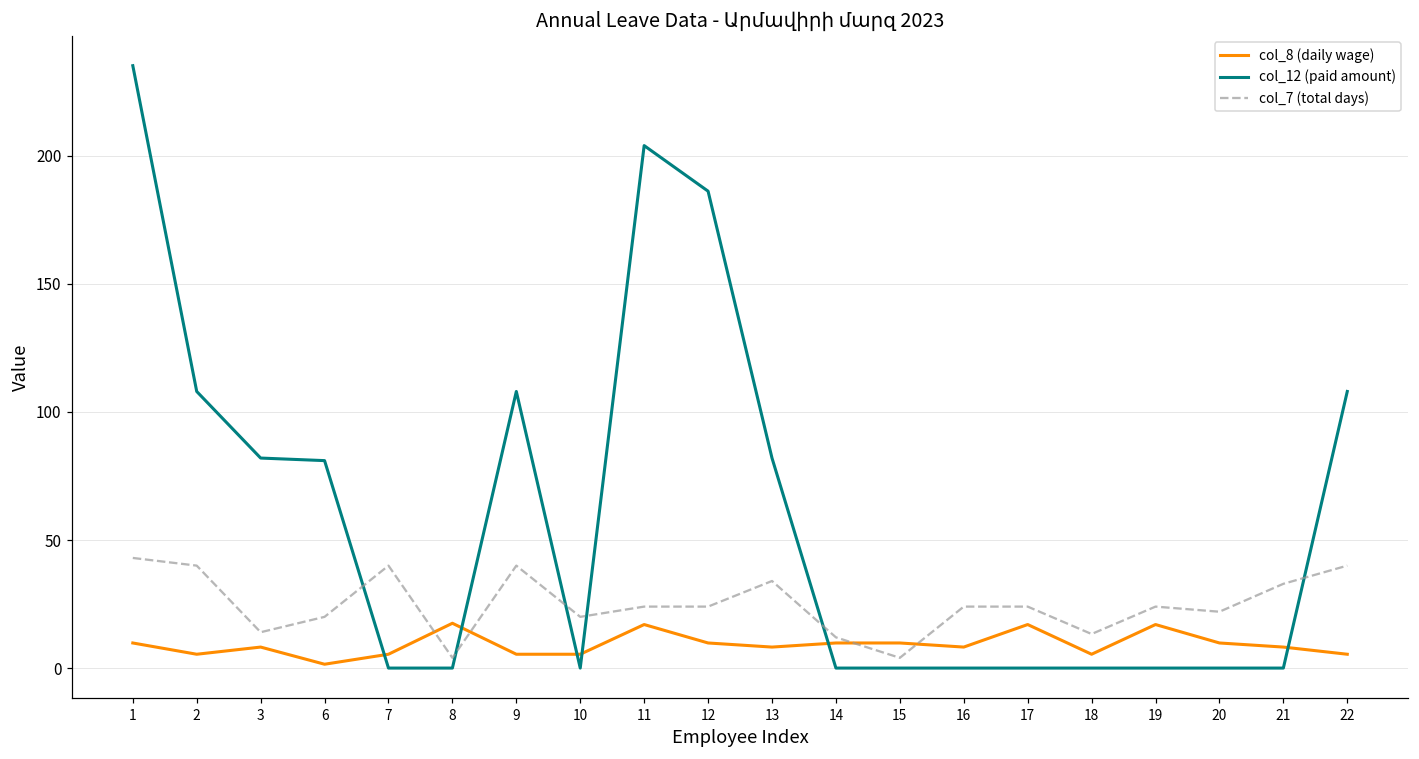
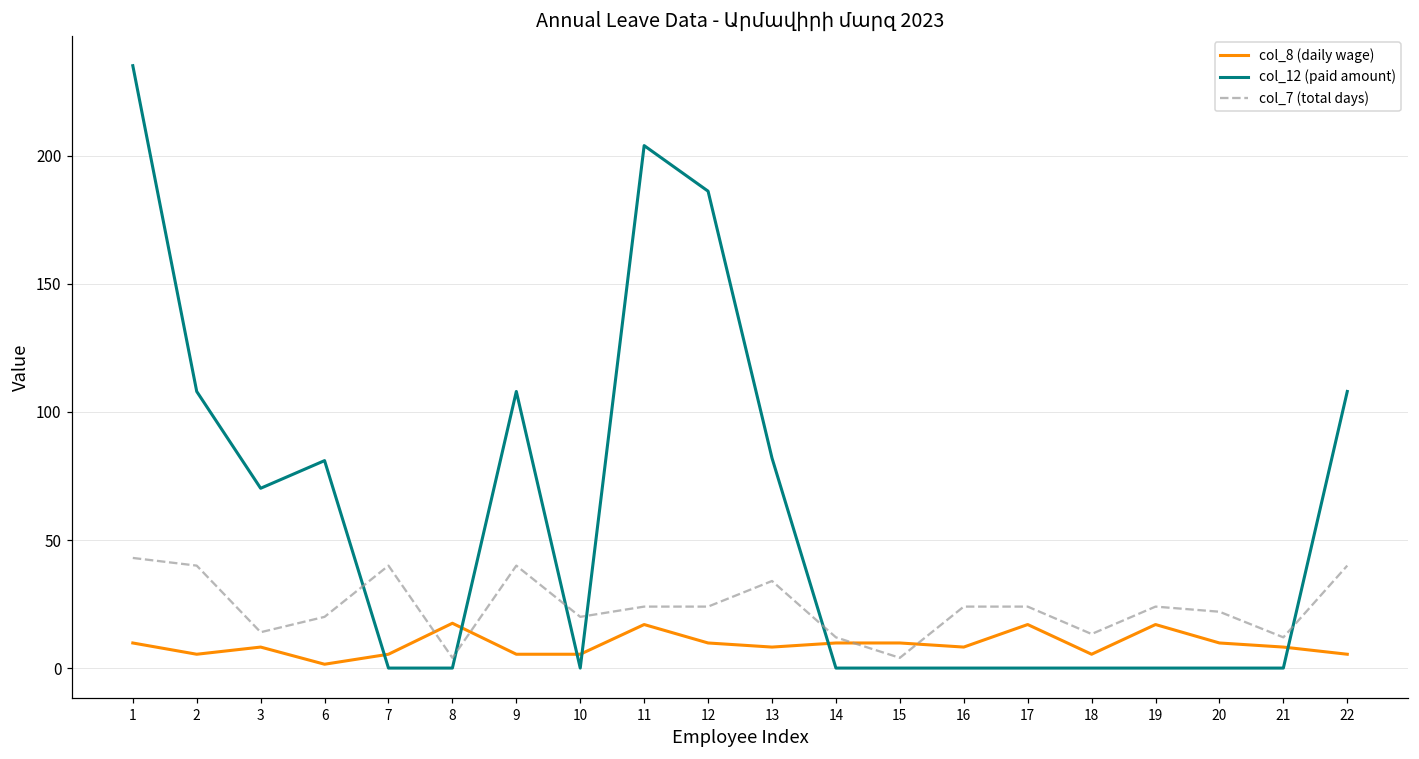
col_12 (paid amount), 3: 82 -> 70
col_7 (total days), 21: 33 -> 12
